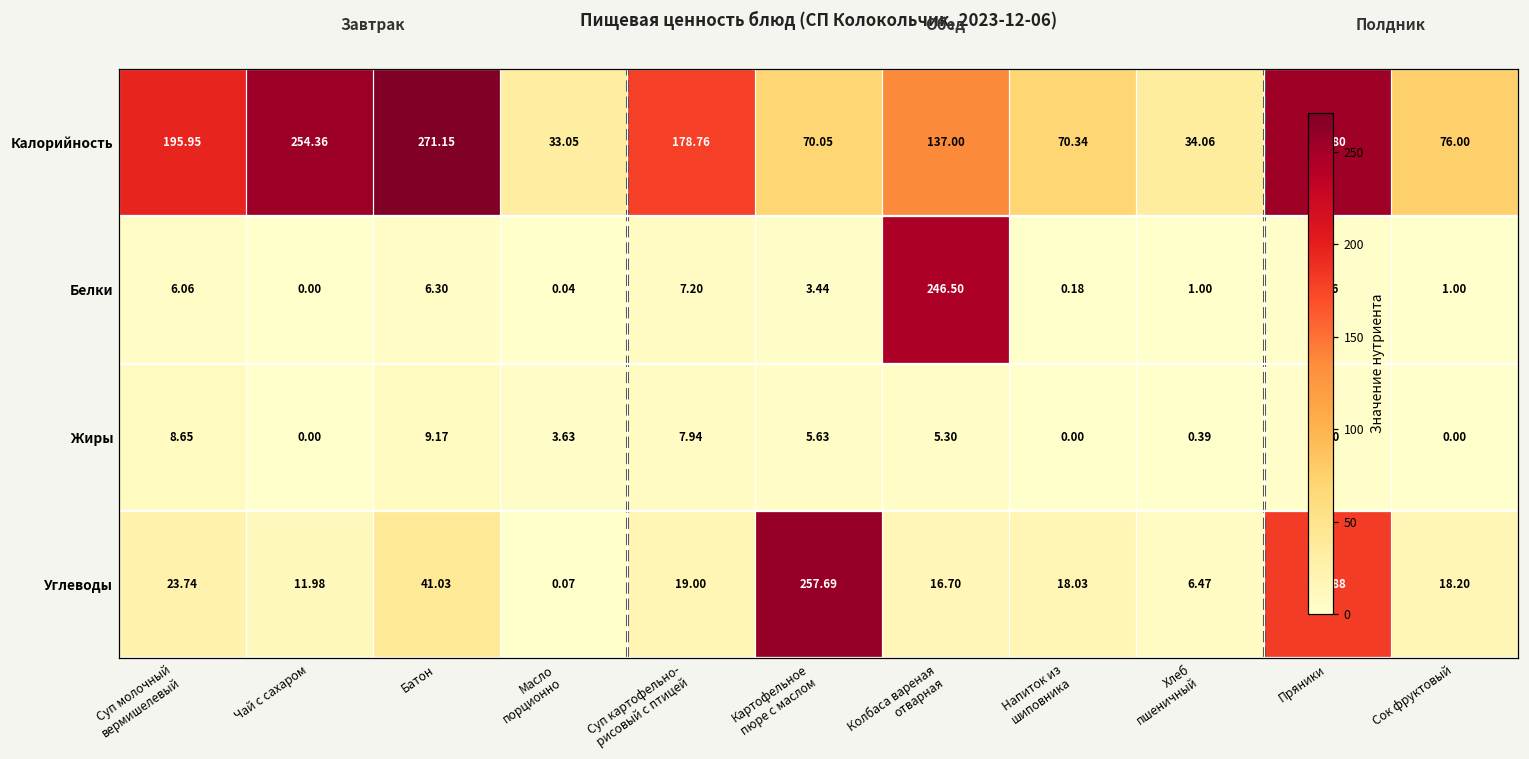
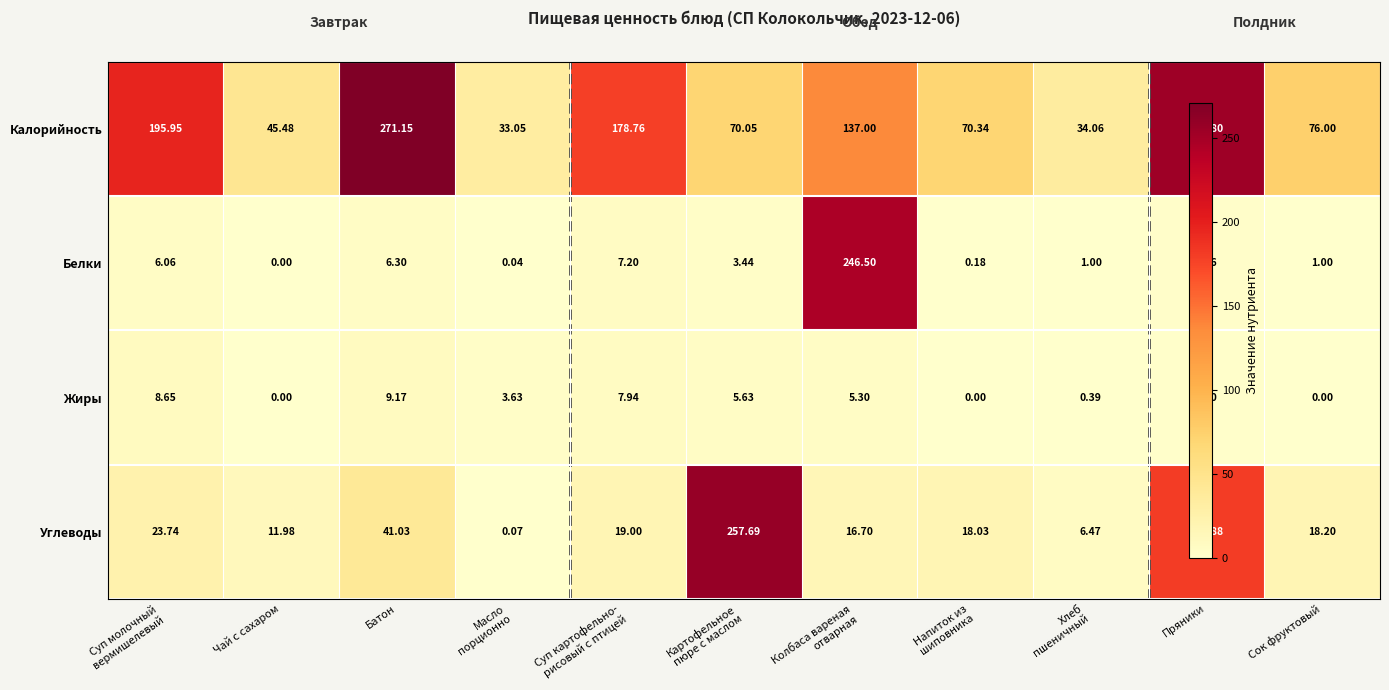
Калорийность, Чай с сахаром: 254.36 -> 45.48
